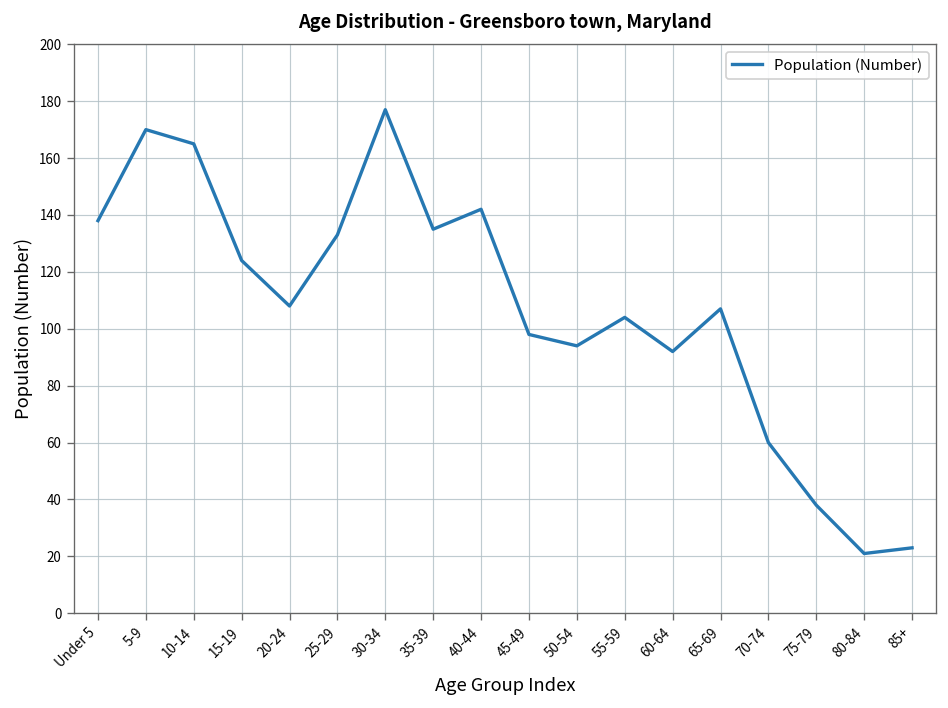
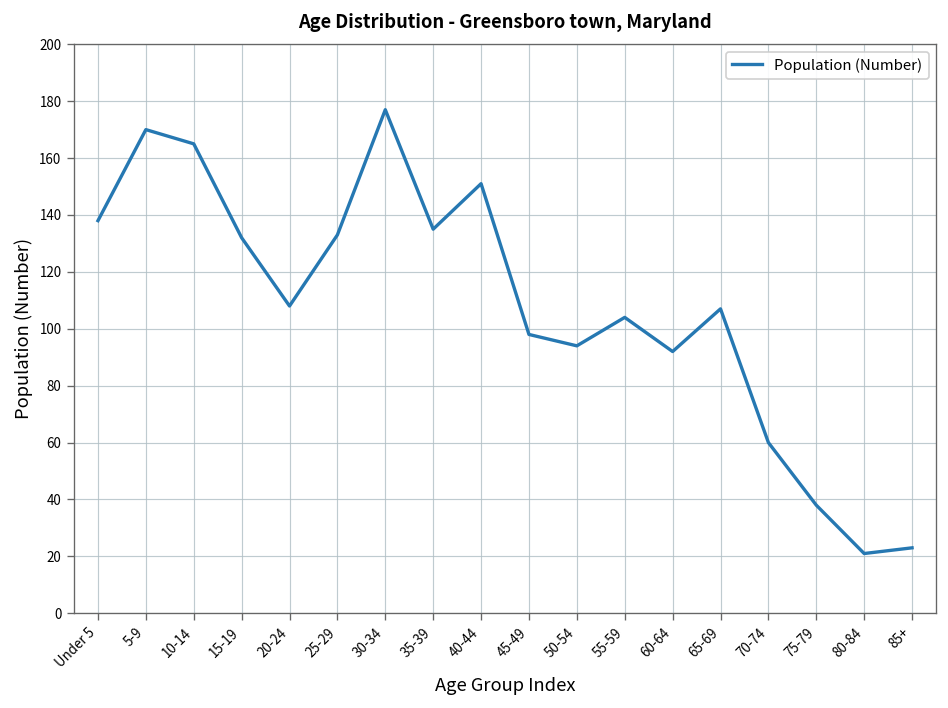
15-19: 124 -> 132
40-44: 142 -> 151
